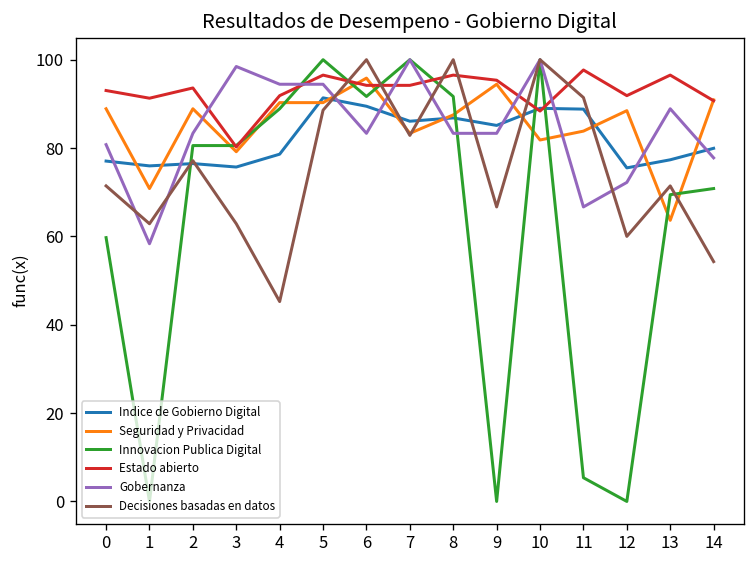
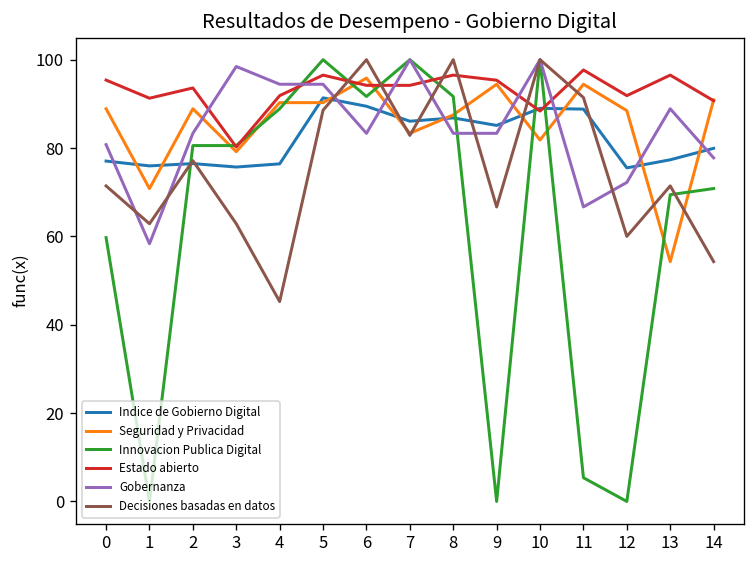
Estado abierto, 0: 93 -> 95
Indice de Gobierno Digital, 4: 79 -> 76
Seguridad y Privacidad, 11: 84 -> 94
Seguridad y Privacidad, 13: 64 -> 54
